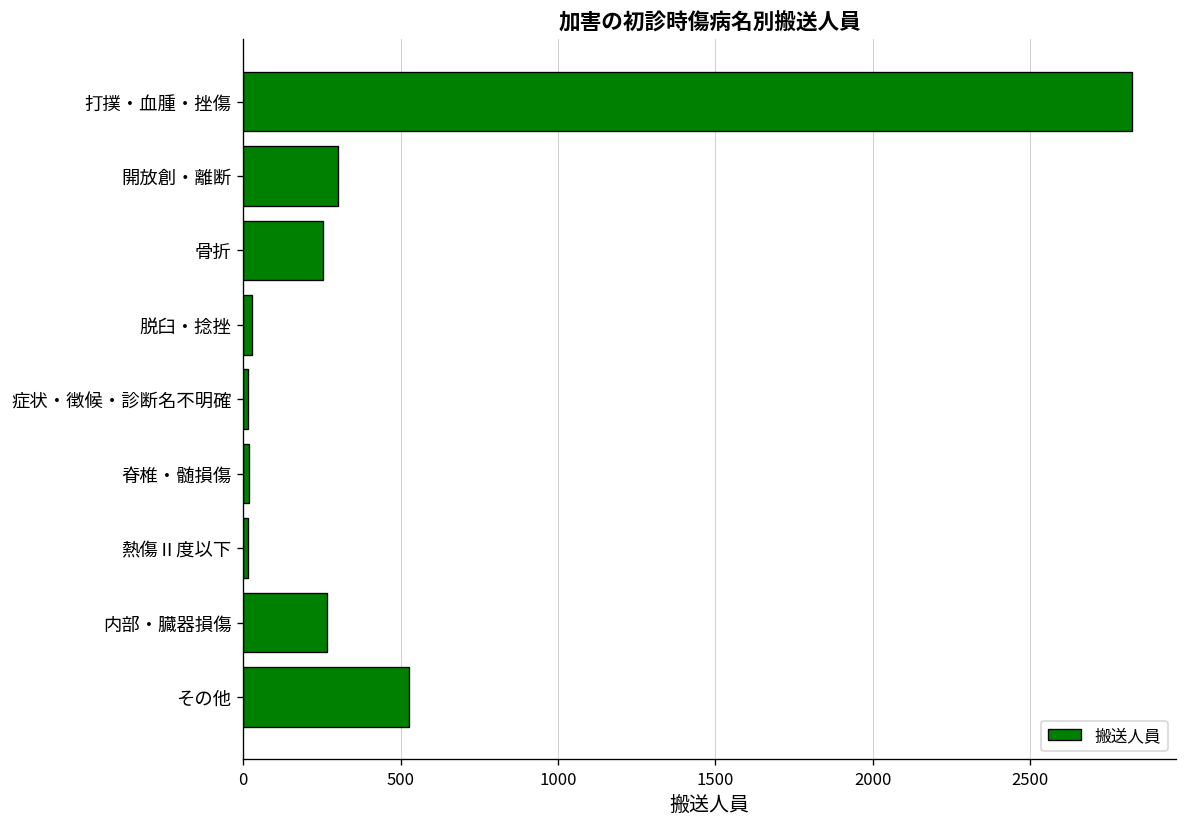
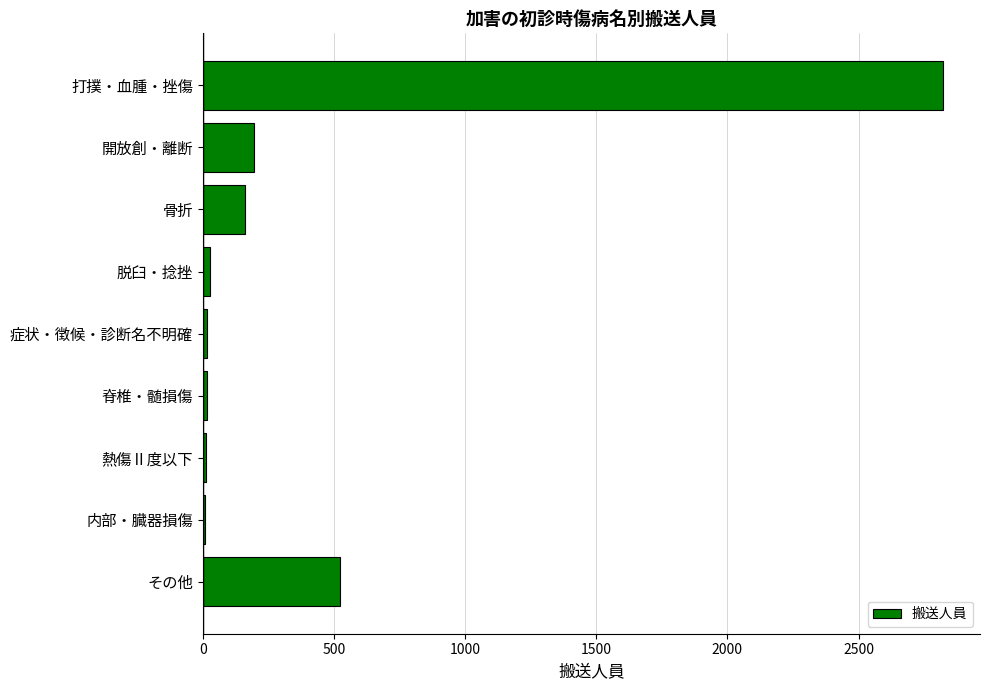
開放創・離断: 300 -> 200
骨折: 250 -> 160
内部・臓器損傷: 270 -> 10
